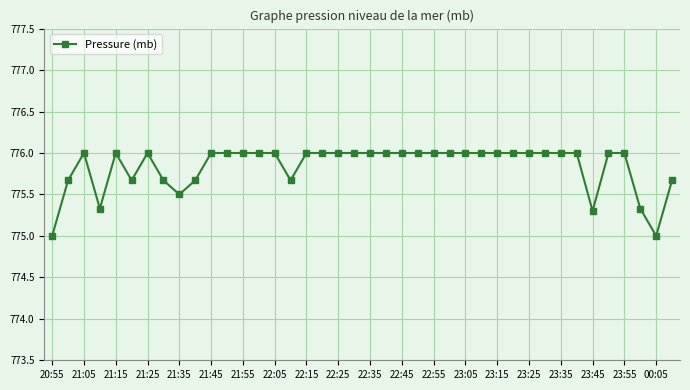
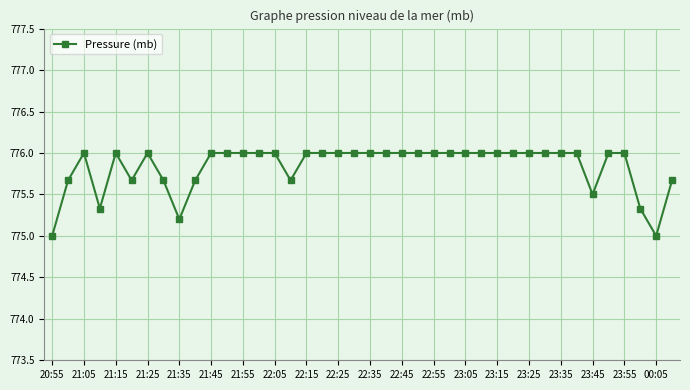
21:35: 775.5 -> 775.2
23:45: 775.3 -> 775.5
